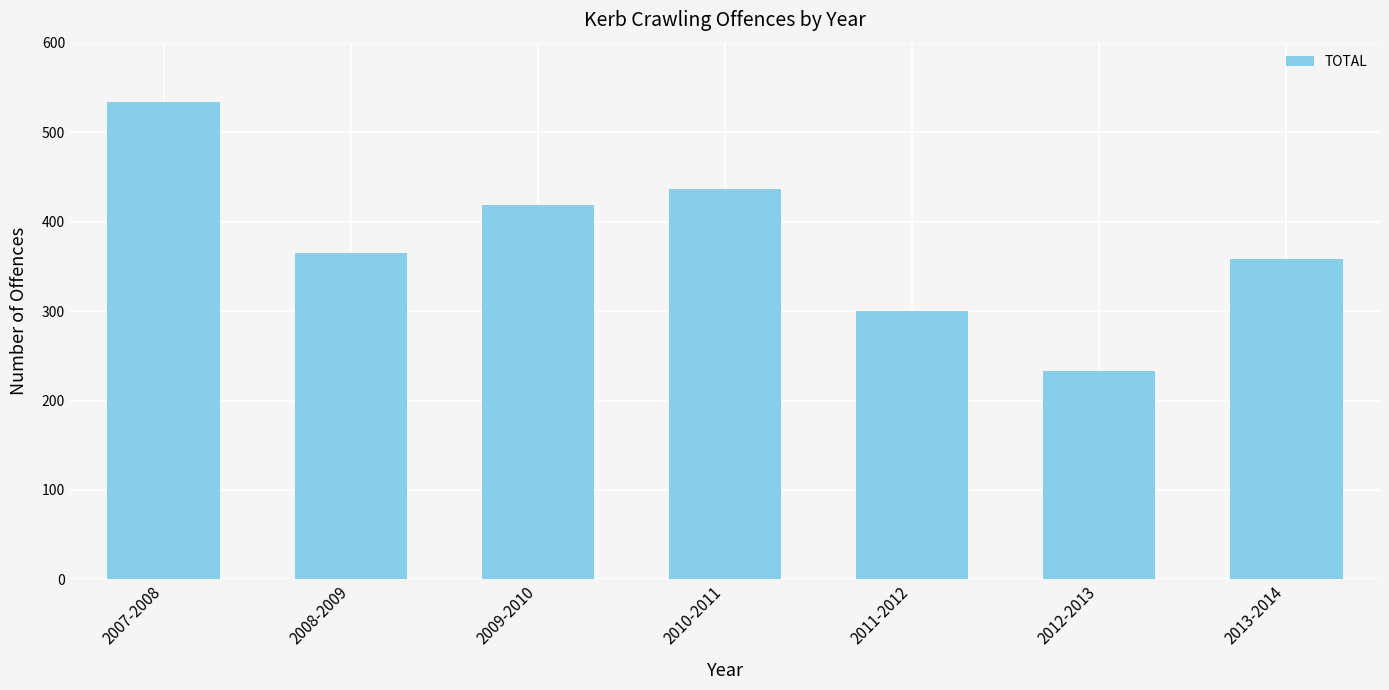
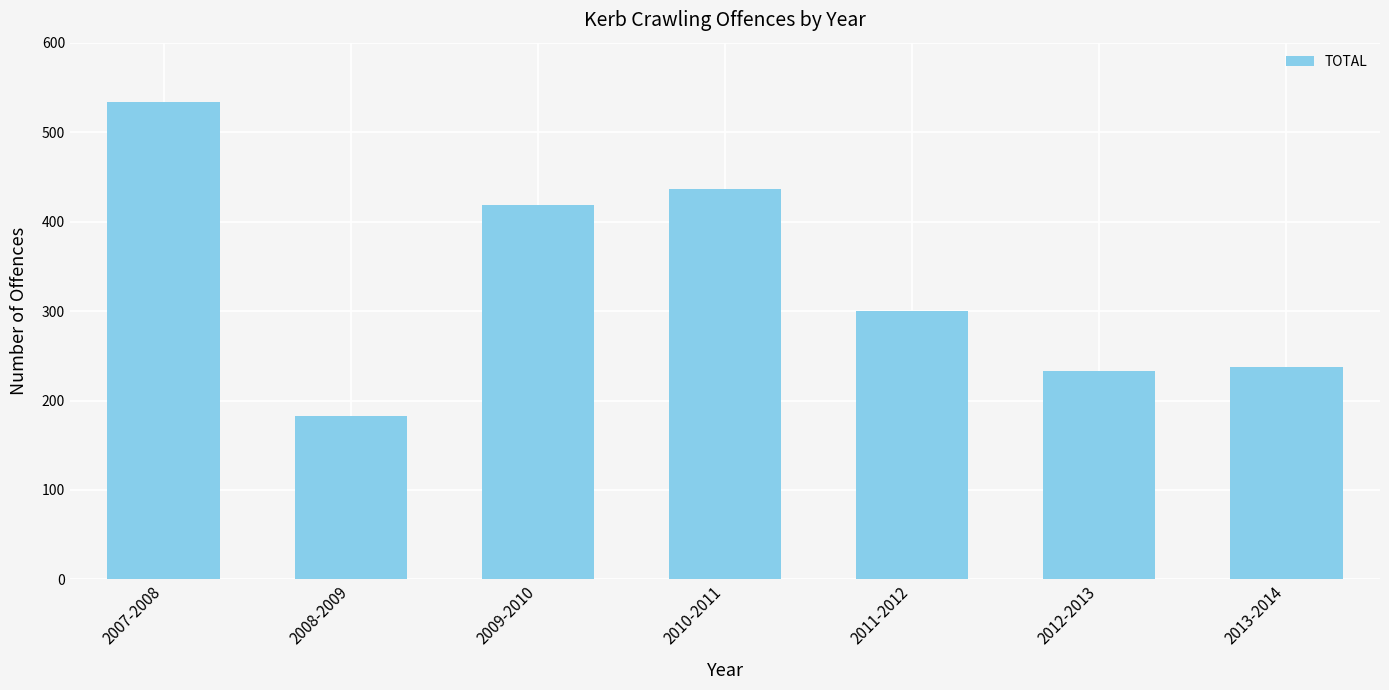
2008-2009: 370 -> 180
2013-2014: 360 -> 240
